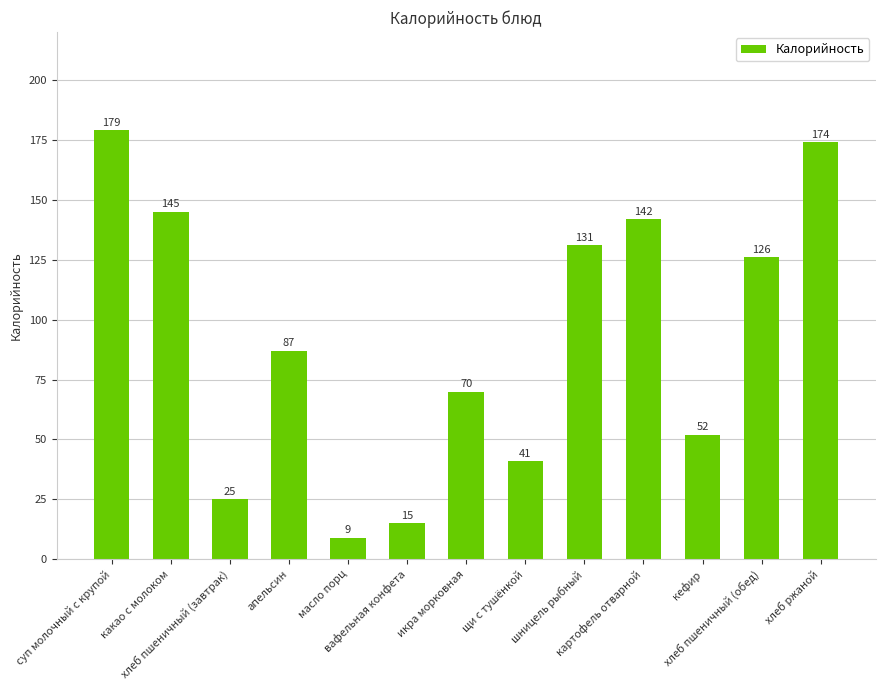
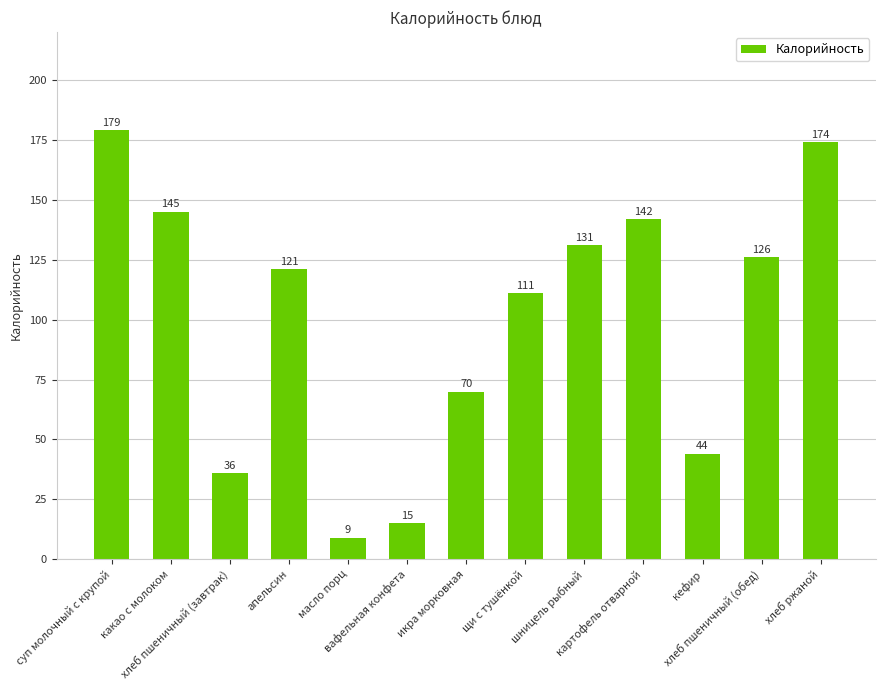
хлеб пшеничный (завтрак): 25 -> 36
апельсин: 87 -> 121
щи с тушёнкой: 41 -> 111
кефир: 52 -> 44
